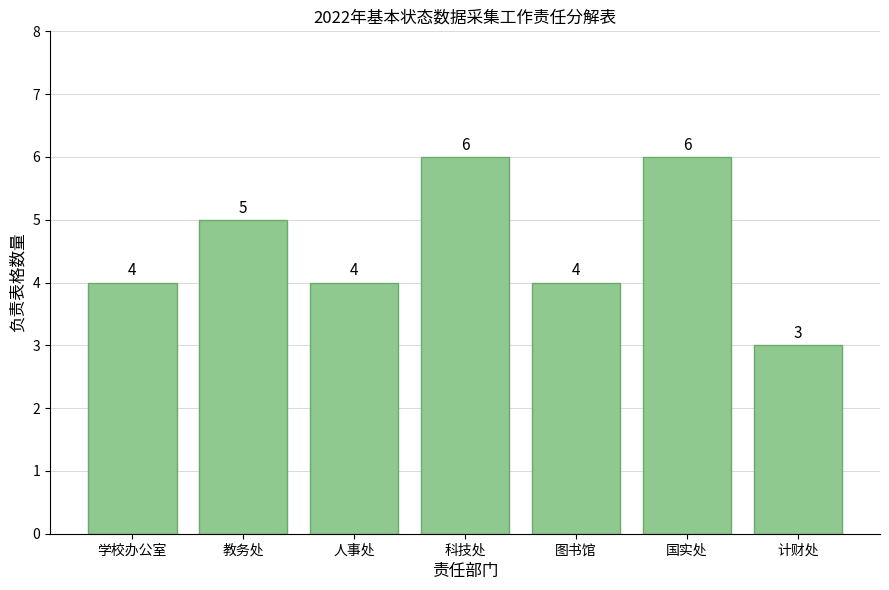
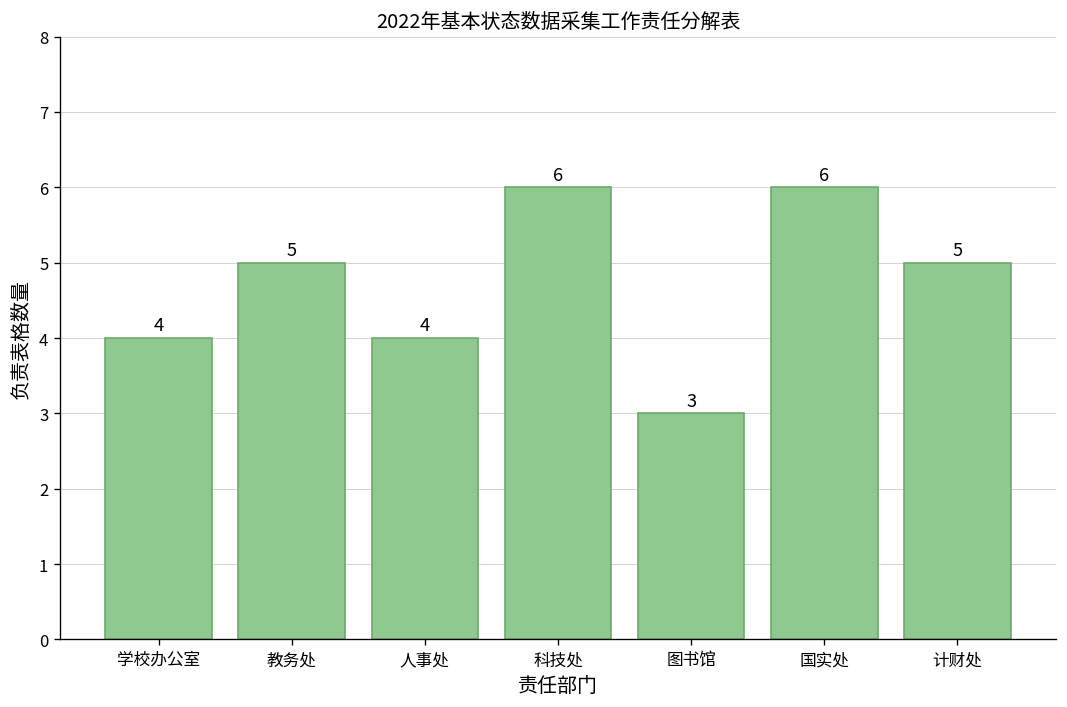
图书馆: 4 -> 3
计财处: 3 -> 5
